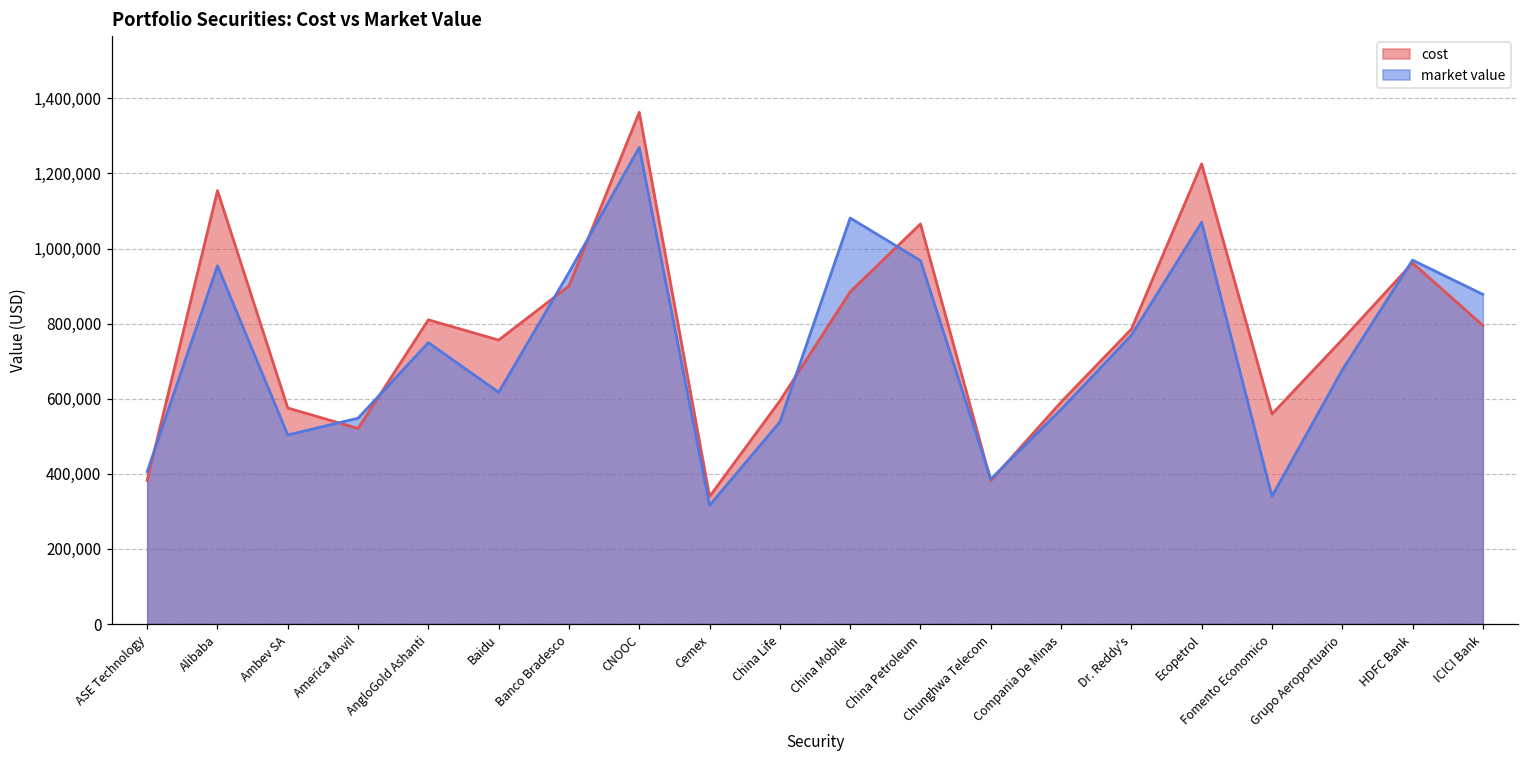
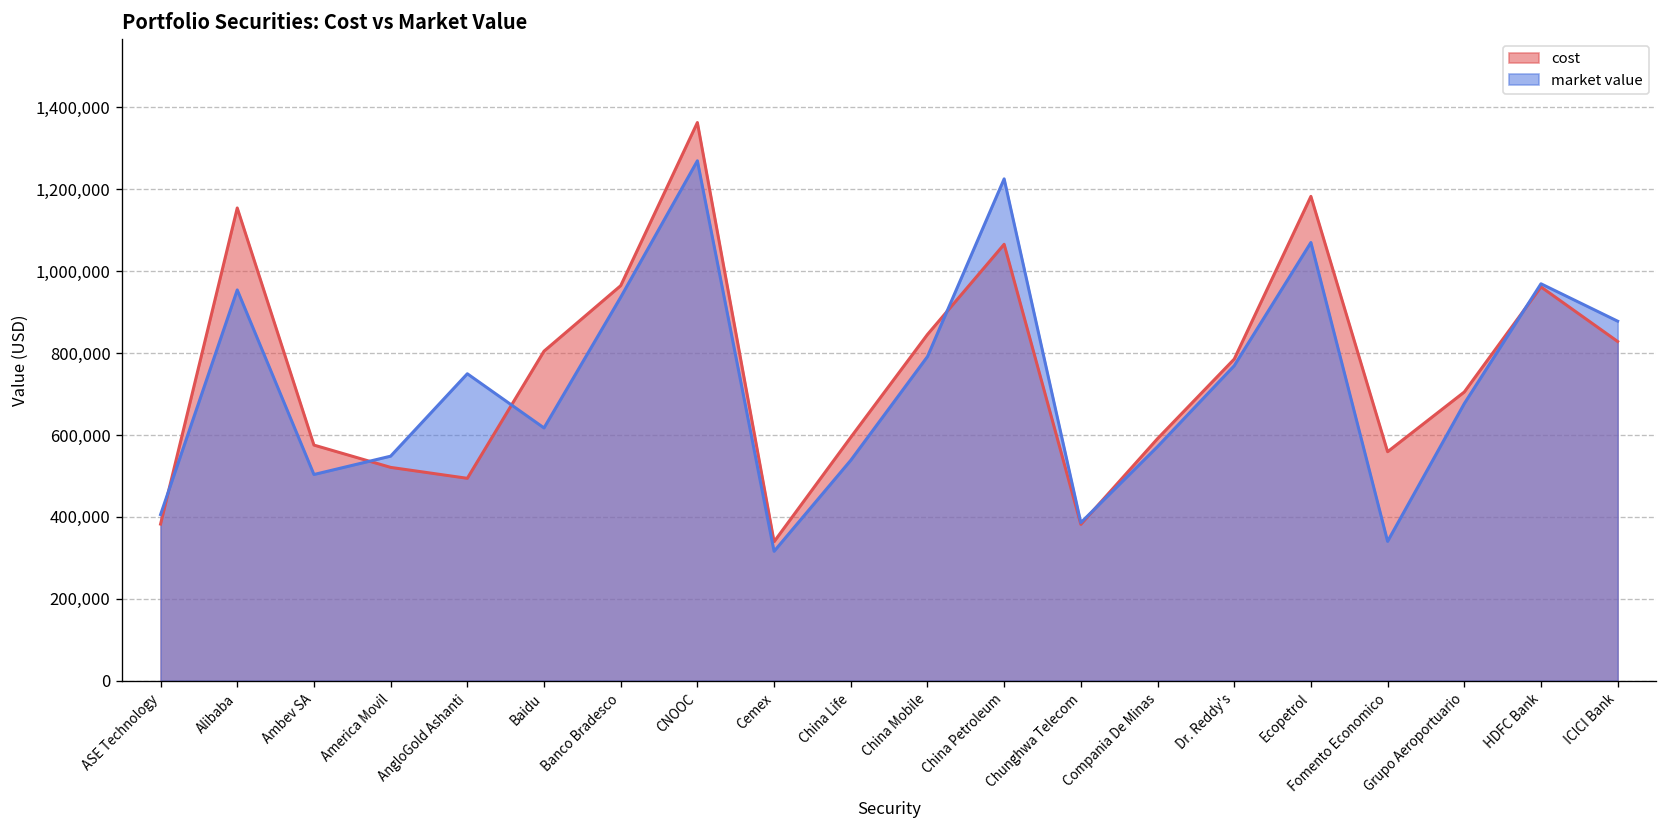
cost, AngloGold Ashanti: 810,000 -> 490,000
cost, Baidu: 760,000 -> 800,000
cost, Banco Bradesco: 900,000 -> 960,000
cost, China Mobile: 880,000 -> 850,000
market value, China Mobile: 1,080,000 -> 790,000
market value, China Petroleum: 970,000 -> 1,230,000
cost, Ecopetrol: 1,230,000 -> 1,180,000
cost, Grupo Aeroportuario: 760,000 -> 700,000
cost, ICICI Bank: 800,000 -> 830,000
